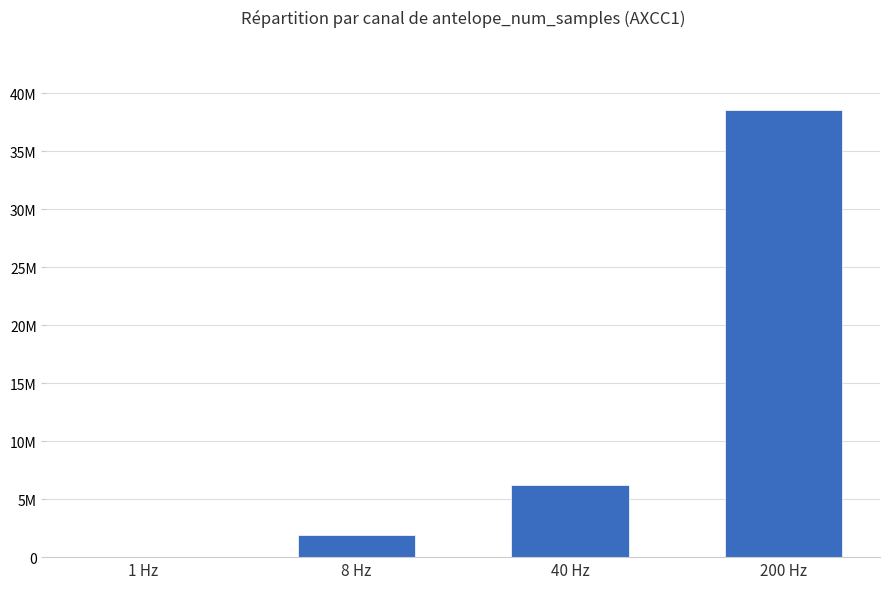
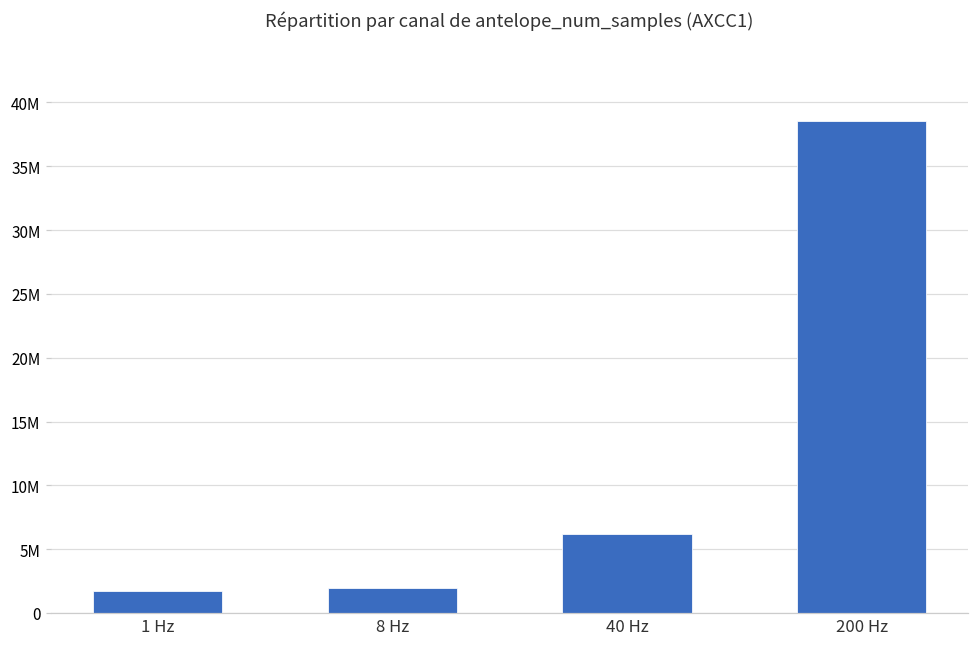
1 Hz: 0 -> 1700000
